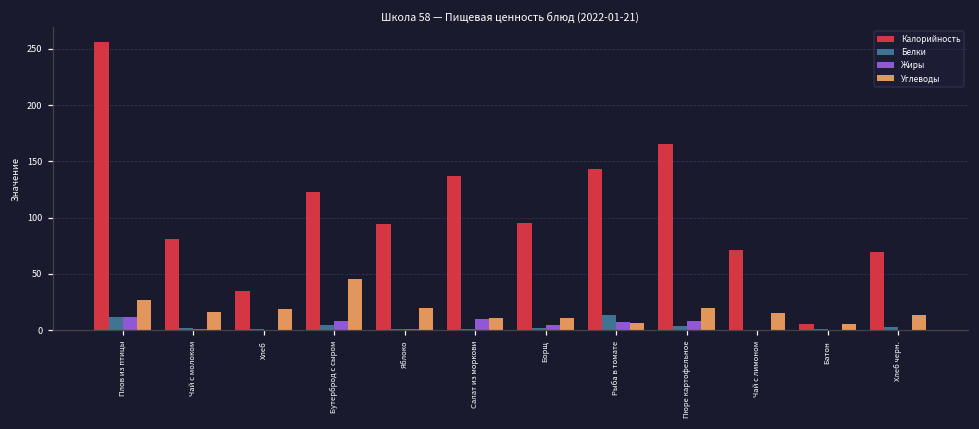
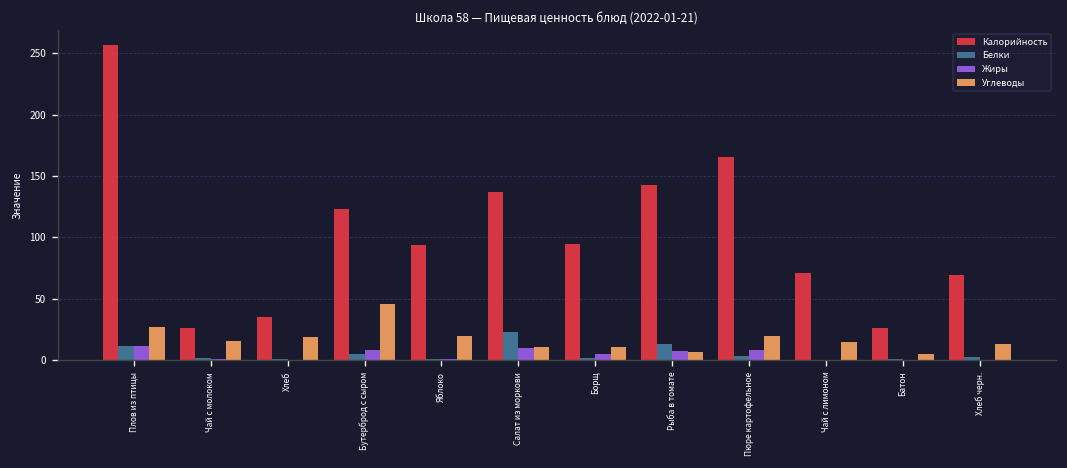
Калорийность, Чай с молоком: 81 -> 26
Белки, Салат из моркови: 1 -> 23
Калорийность, Батон: 6 -> 26
